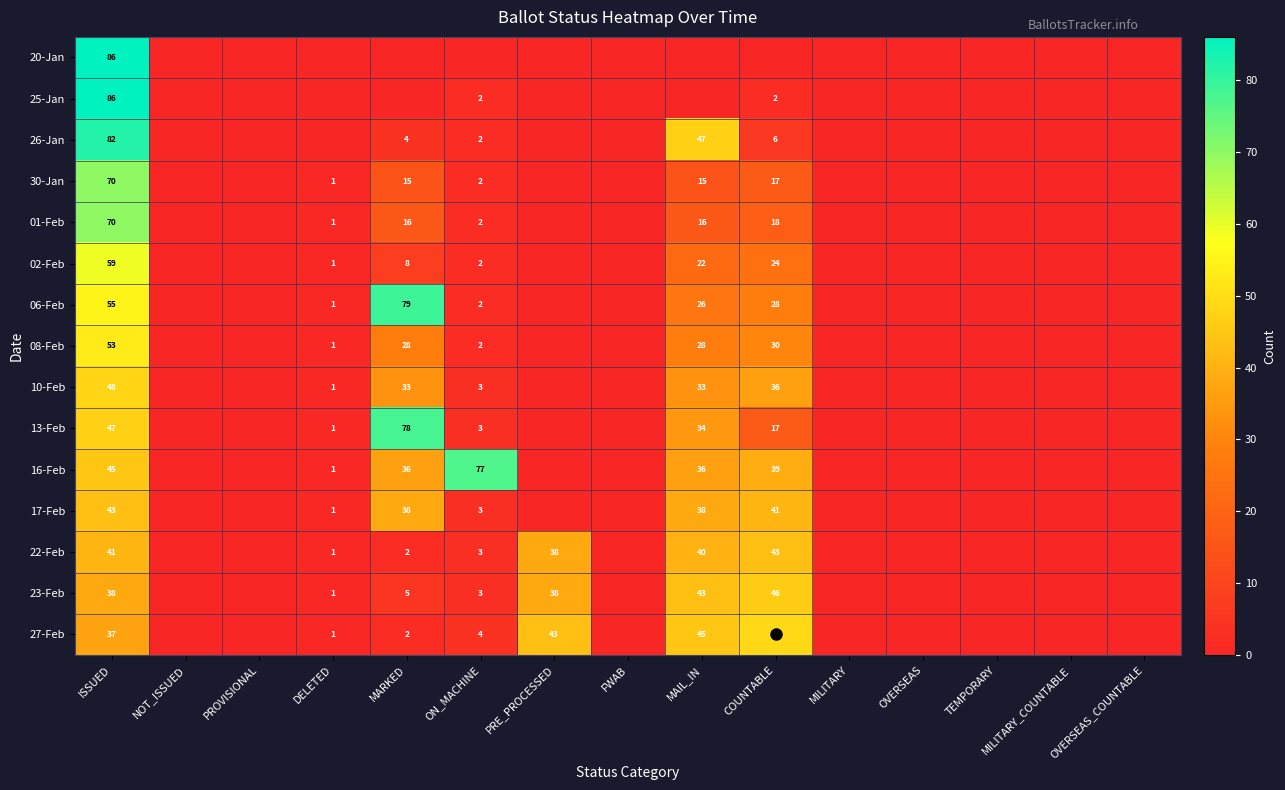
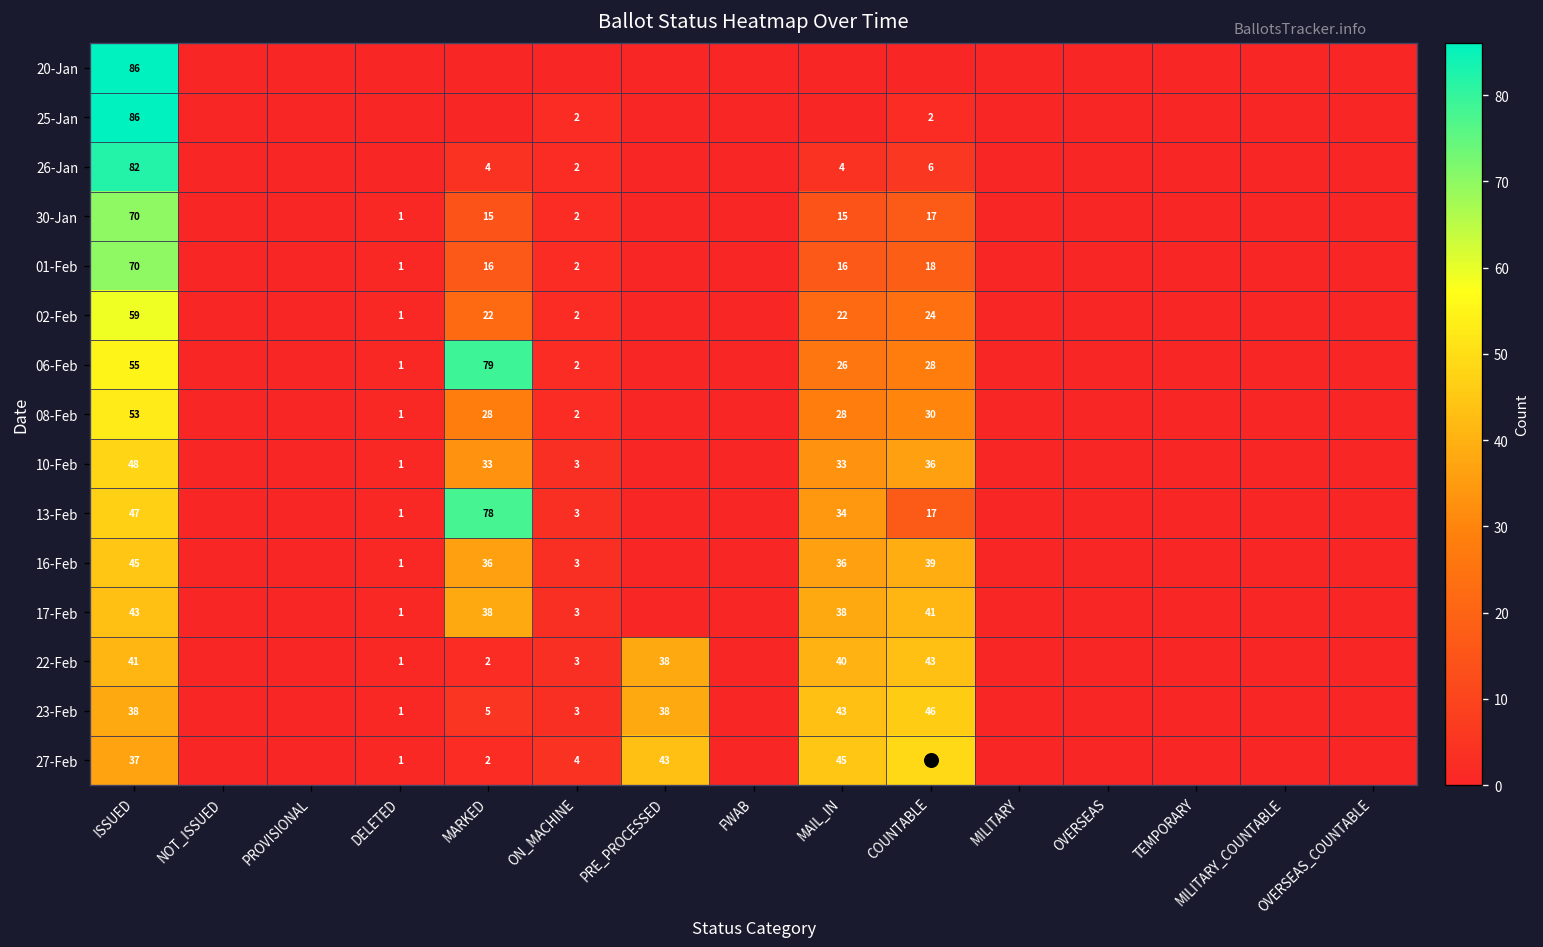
26-Jan, MAIL_IN: 47 -> 4
02-Feb, MARKED: 8 -> 22
16-Feb, ON_MACHINE: 77 -> 3
